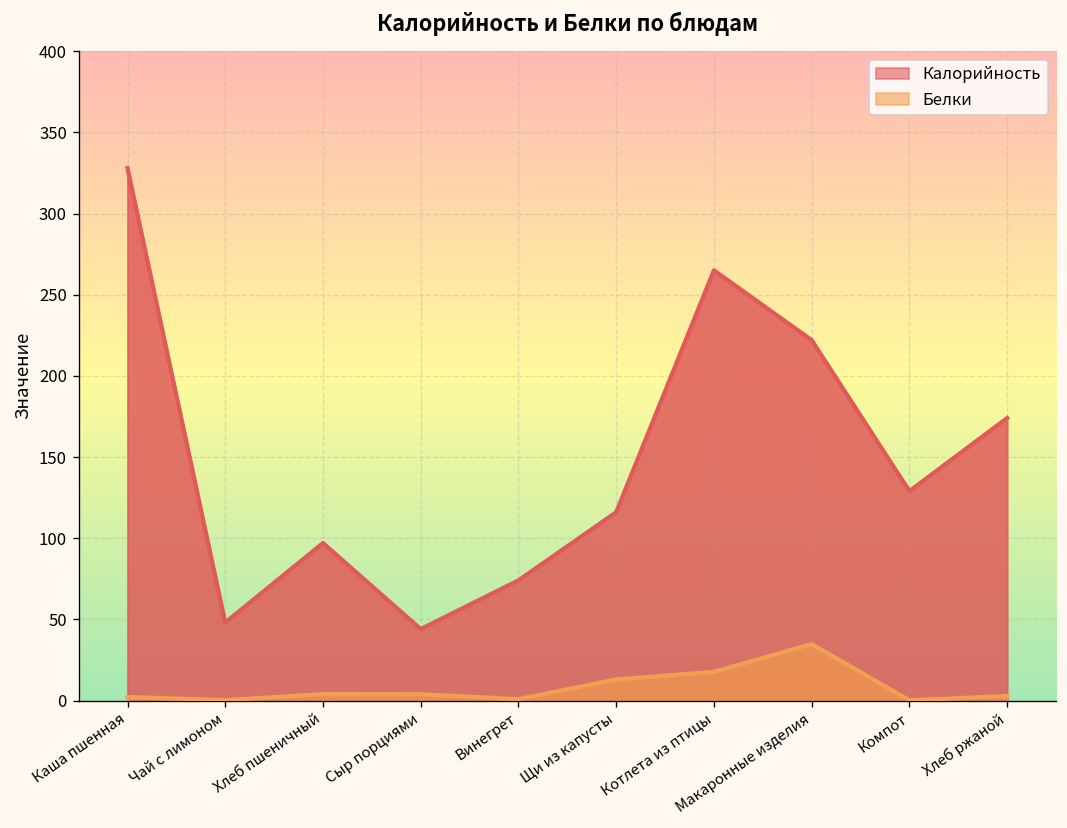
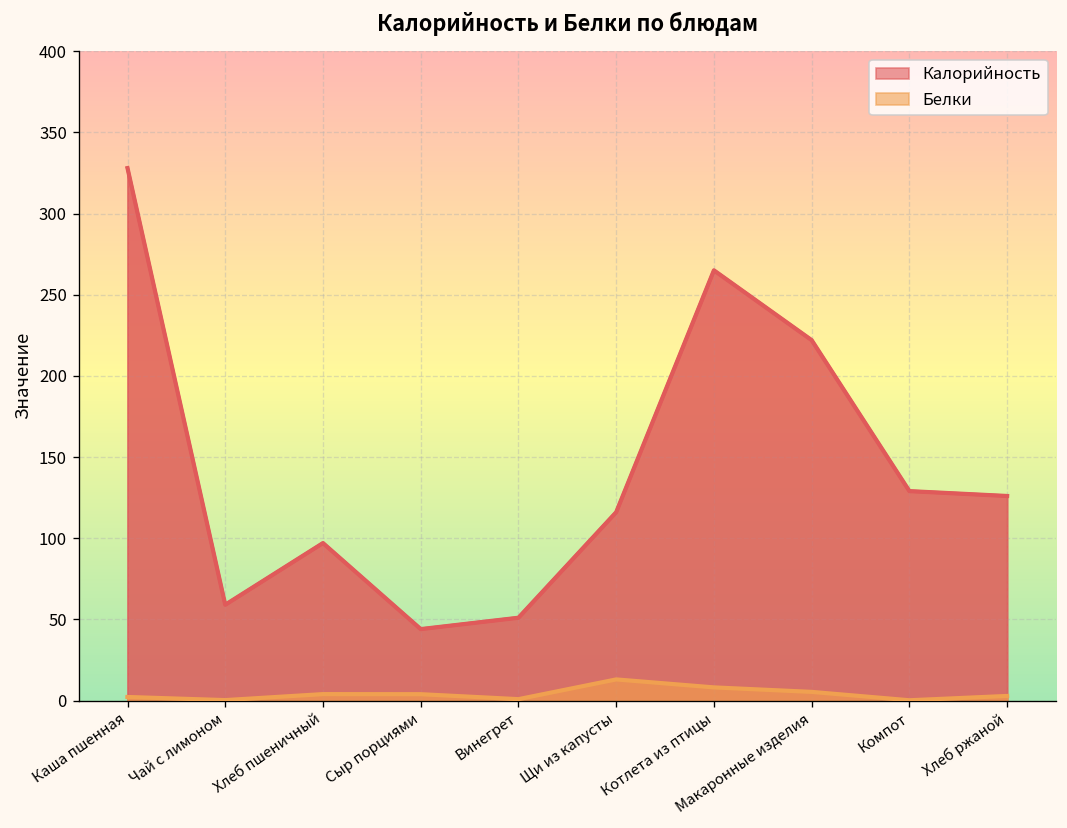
Калорийность, Чай с лимоном: 48 -> 59
Калорийность, Винегрет: 74 -> 51
Белки, Котлета из птицы: 18 -> 8
Белки, Макаронные изделия: 35 -> 5
Калорийность, Хлеб ржаной: 174 -> 126
